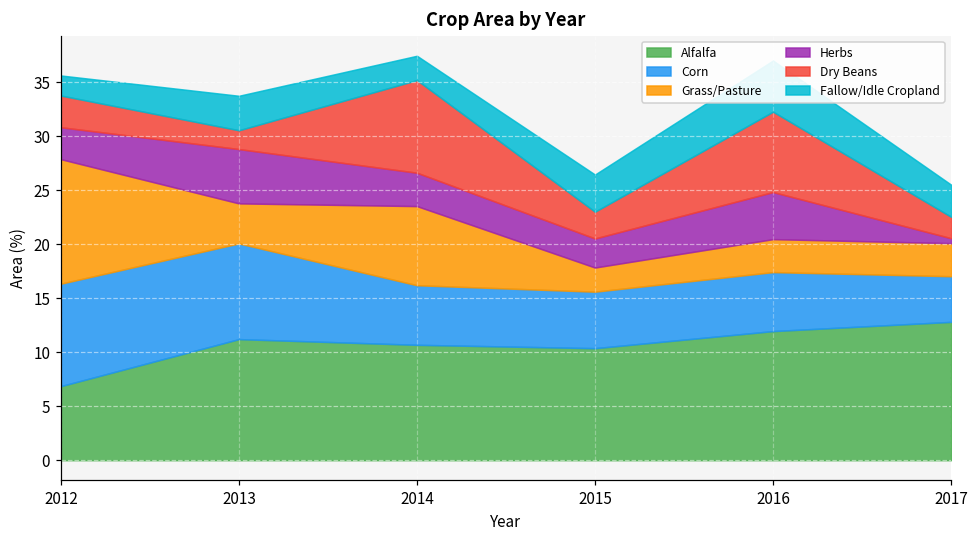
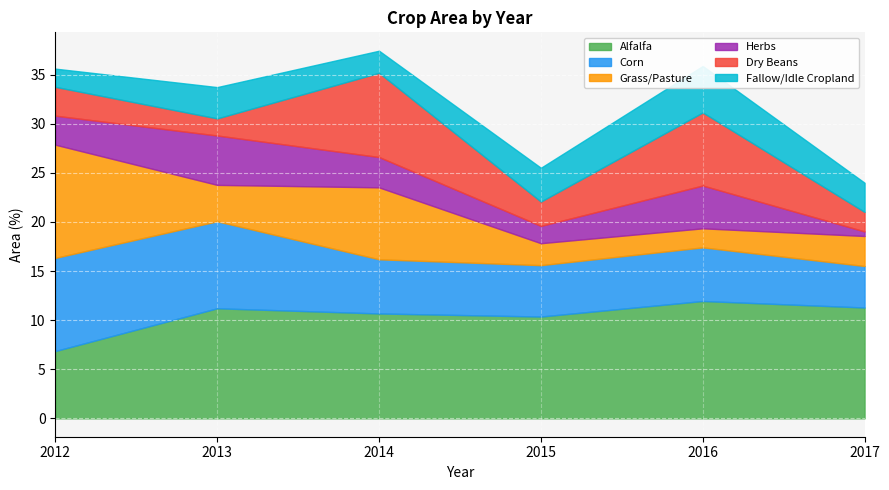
Herbs, 2015: 3 -> 2
Grass/Pasture, 2016: 3 -> 2
Alfalfa, 2017: 13 -> 11
